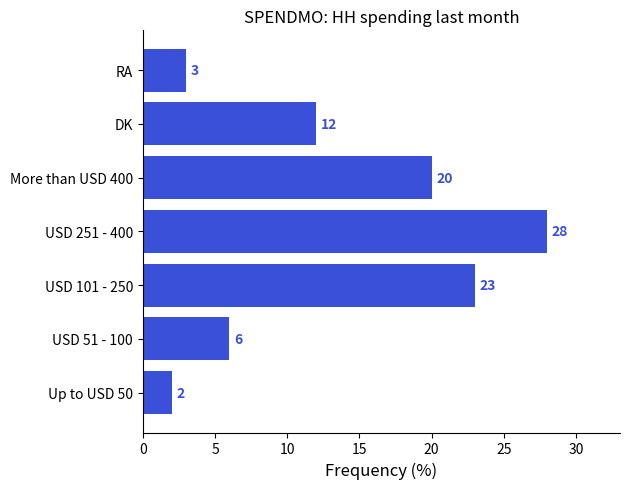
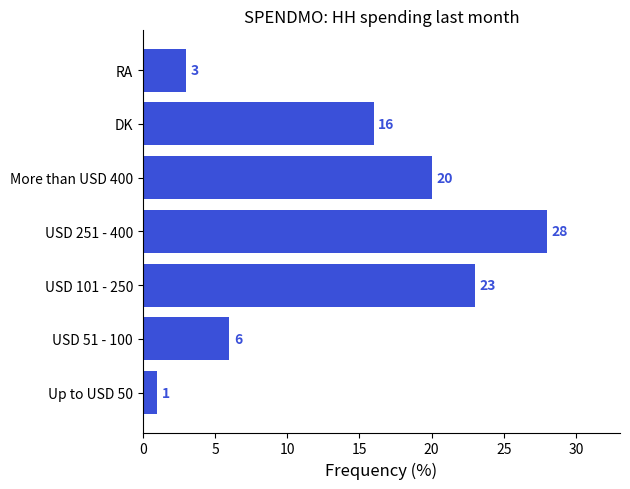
DK: 12 -> 16
Up to USD 50: 2 -> 1
